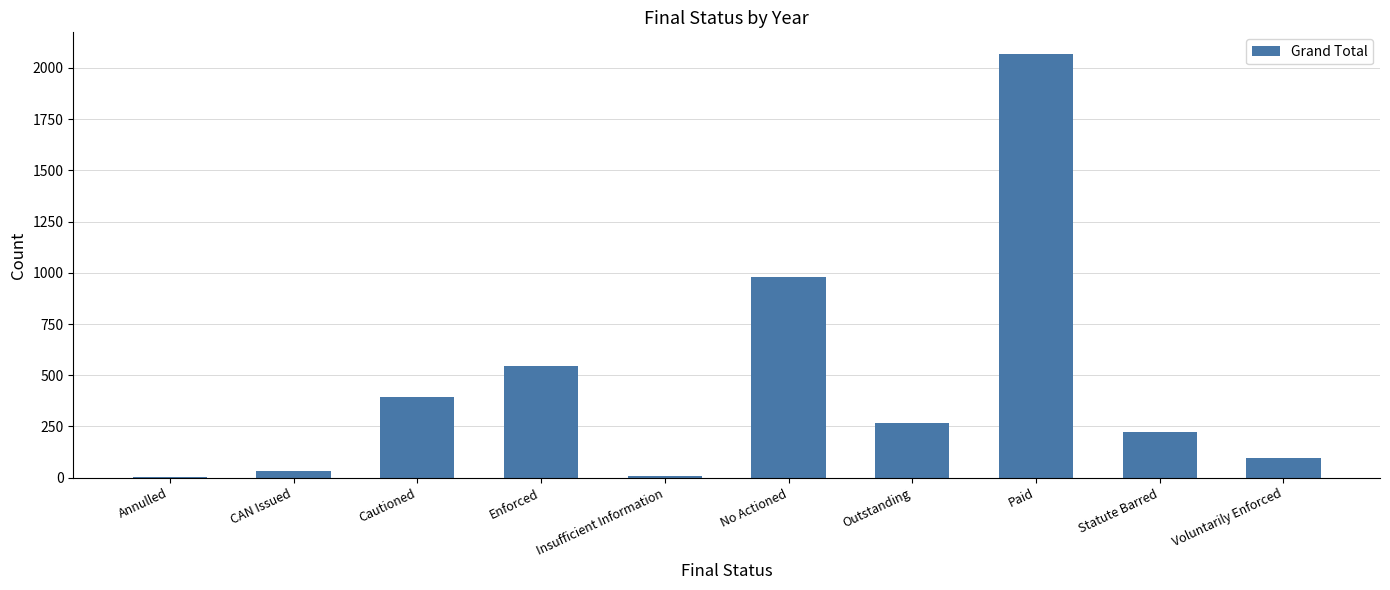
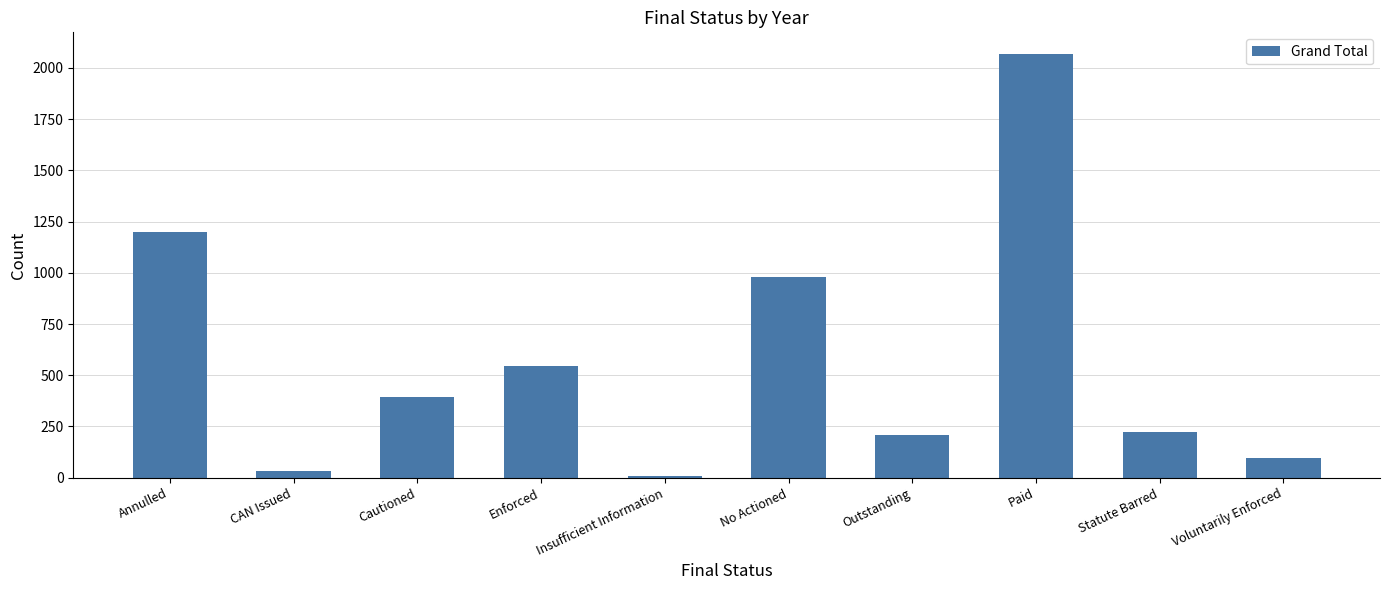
Annulled: 0 -> 1200
Outstanding: 270 -> 210
